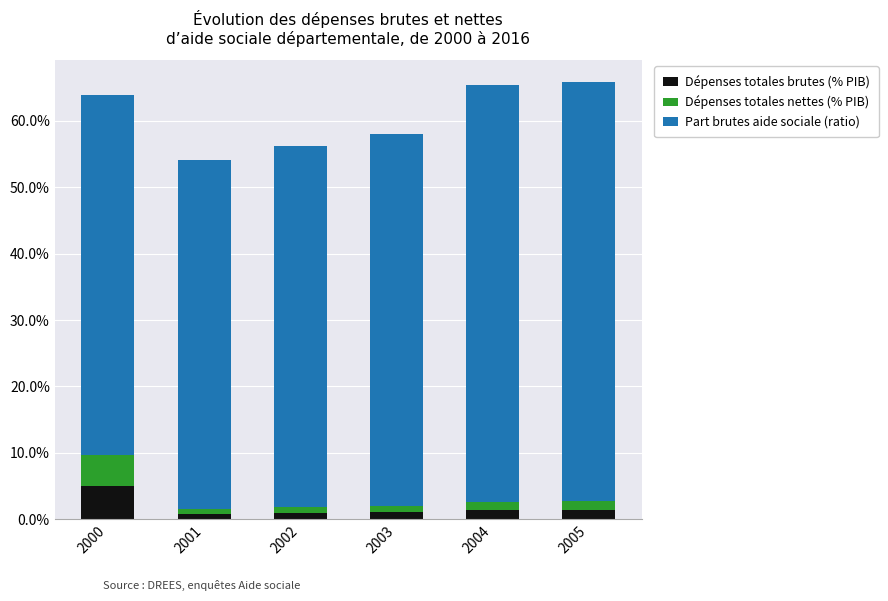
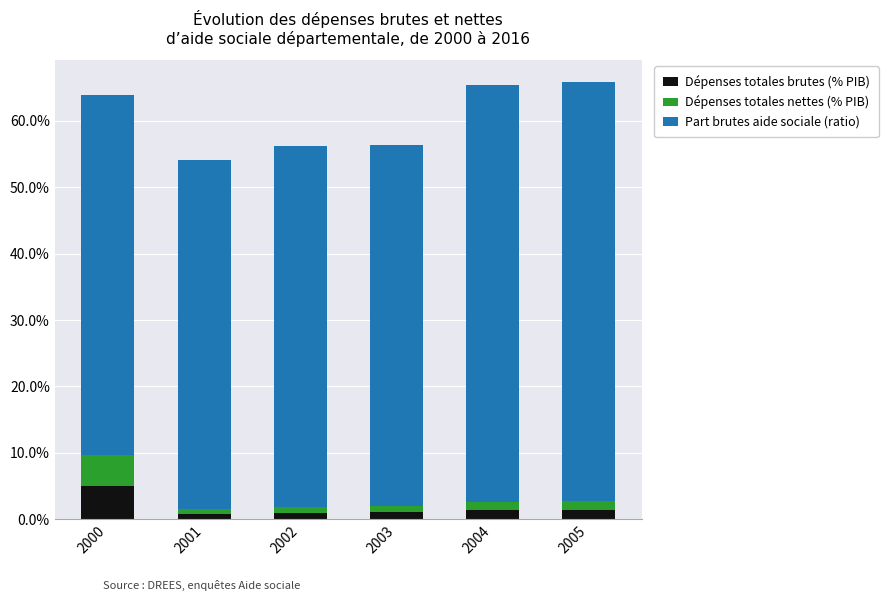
Part brutes aide sociale (ratio), 2003: 56% -> 54%
